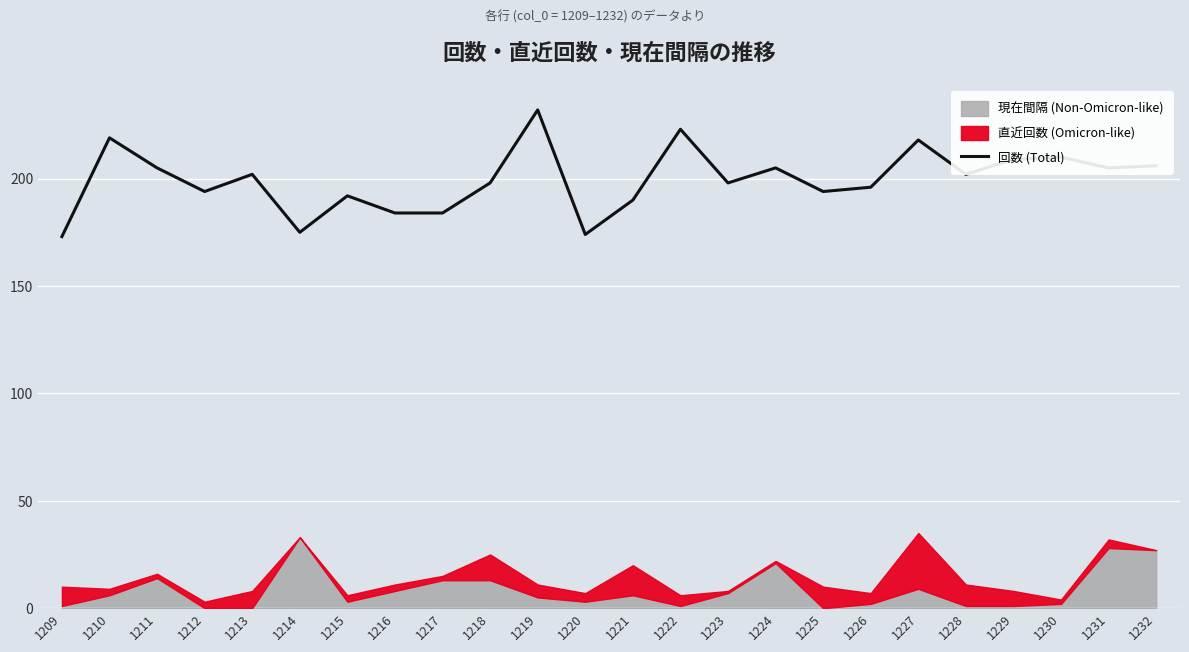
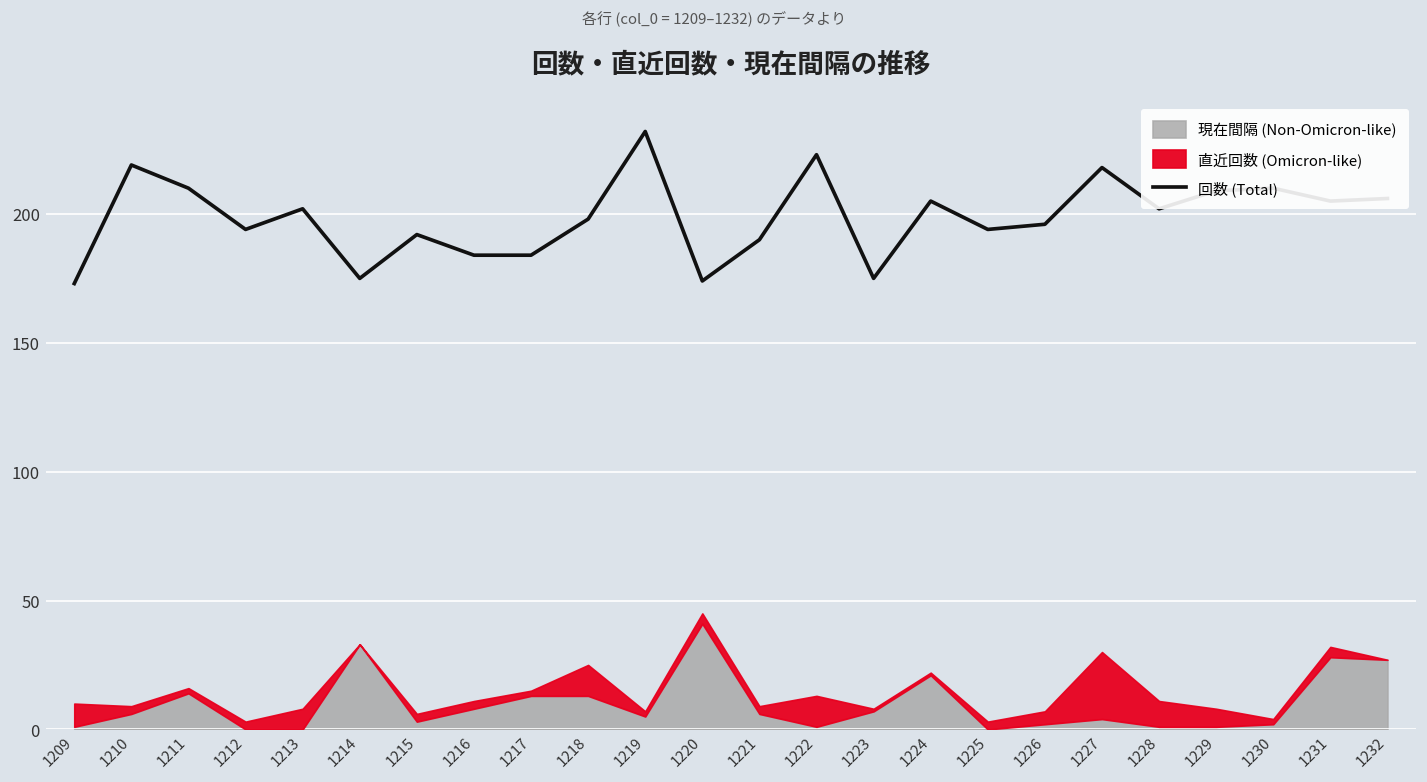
回数 (Total), 1211: 205 -> 210
直近回数 (Omicron-like), 1219: 6 -> 2
現在間隔 (Non-Omicron-like), 1220: 3 -> 41
直近回数 (Omicron-like), 1221: 14 -> 3
直近回数 (Omicron-like), 1222: 5 -> 12
回数 (Total), 1223: 198 -> 175
直近回数 (Omicron-like), 1225: 10 -> 3
現在間隔 (Non-Omicron-like), 1227: 9 -> 4
